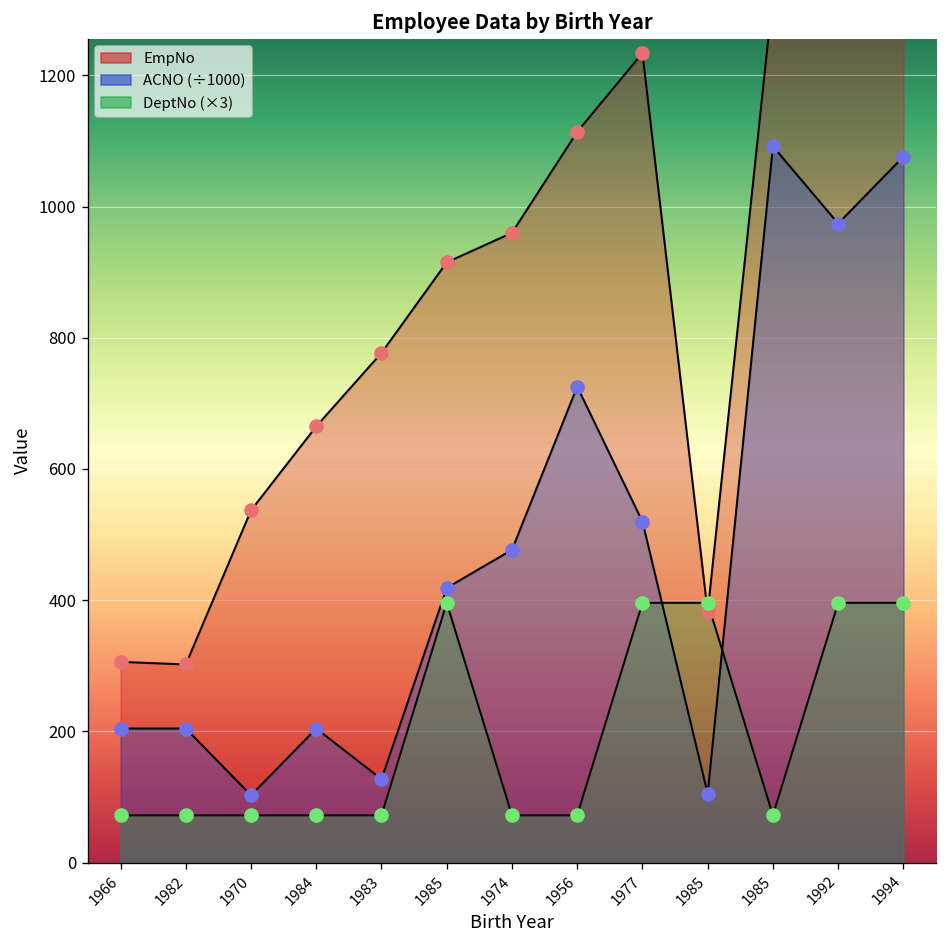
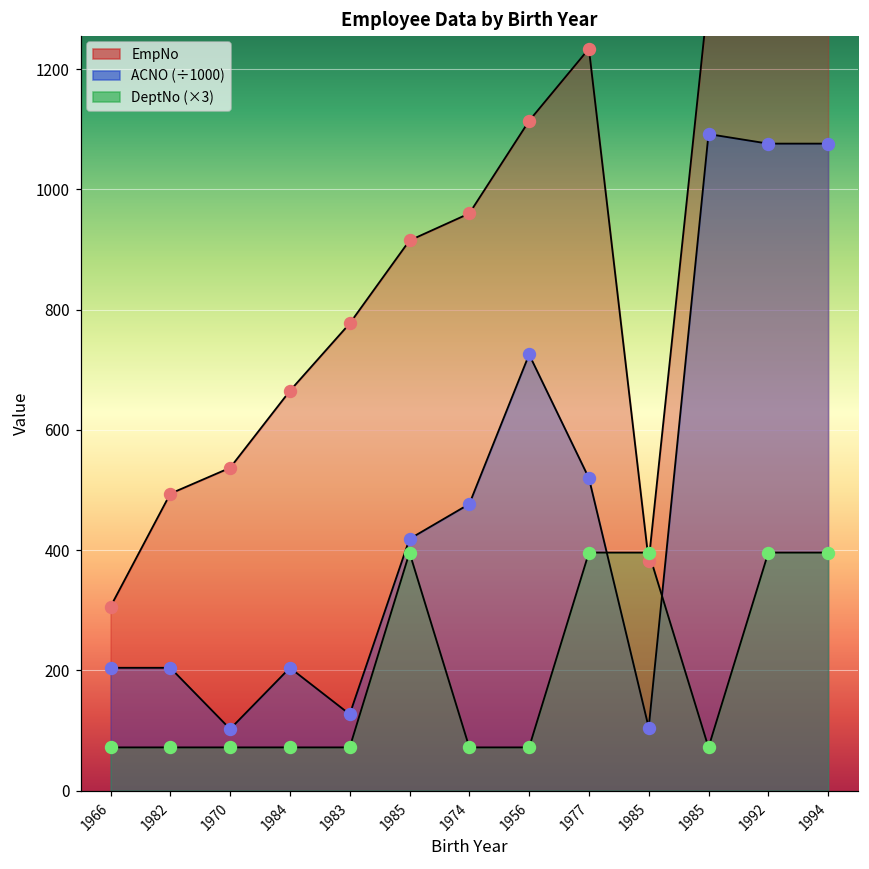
EmpNo, 1982: 300 -> 490
ACNO (÷1000), 1992: 970 -> 1080
